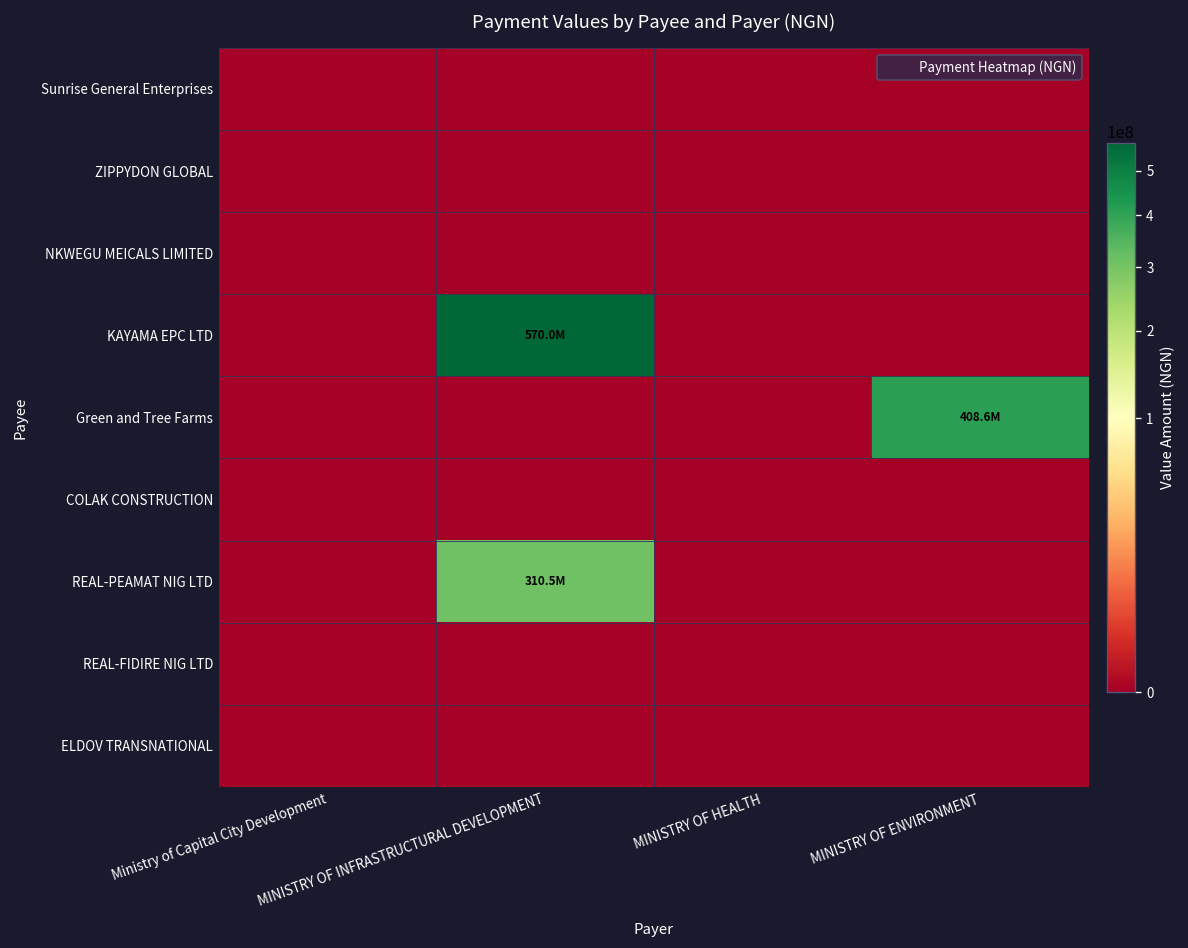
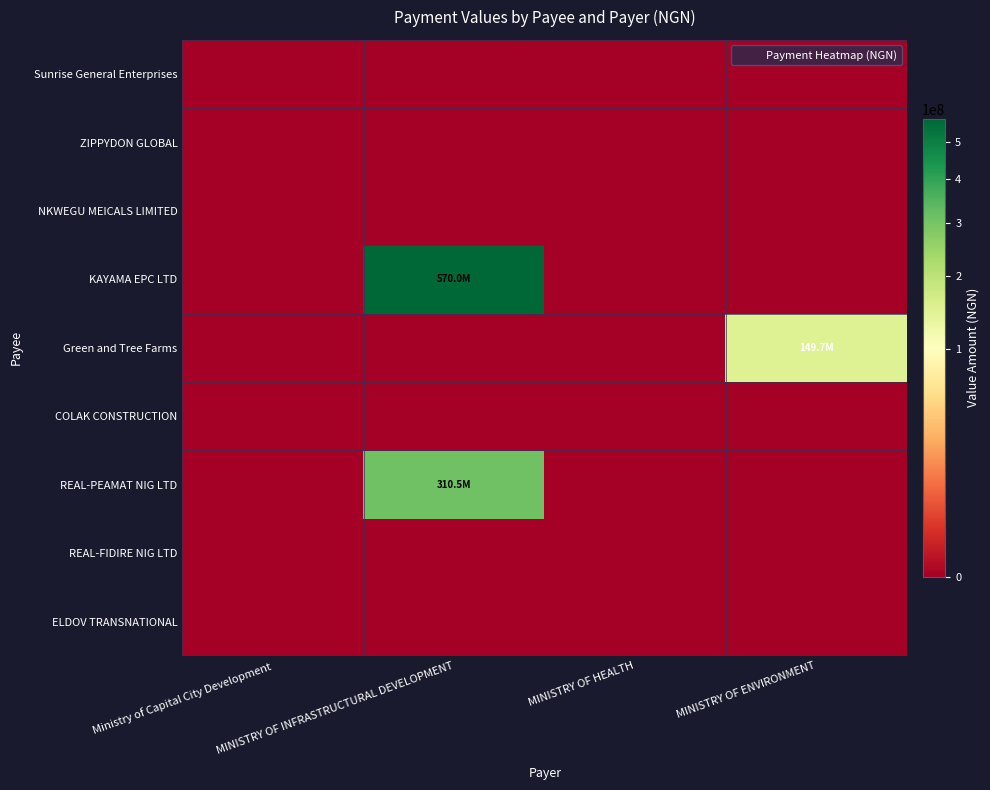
Green and Tree Farms, MINISTRY OF ENVIRONMENT: 408.6M -> 149.7M
